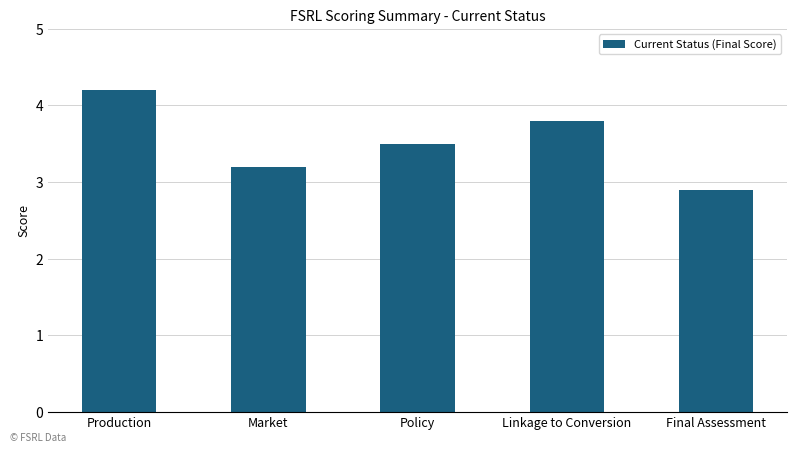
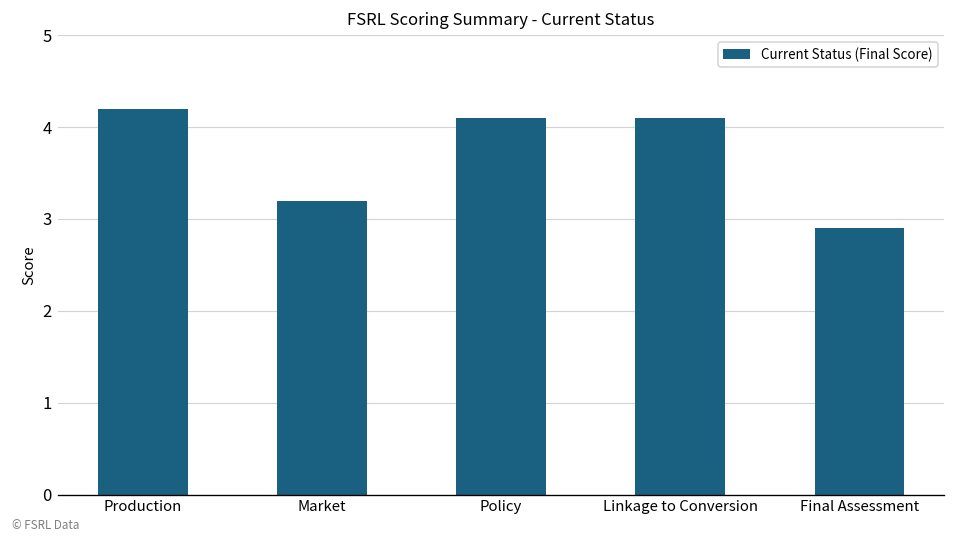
Policy: 3.5 -> 4.1
Linkage to Conversion: 3.8 -> 4.1
